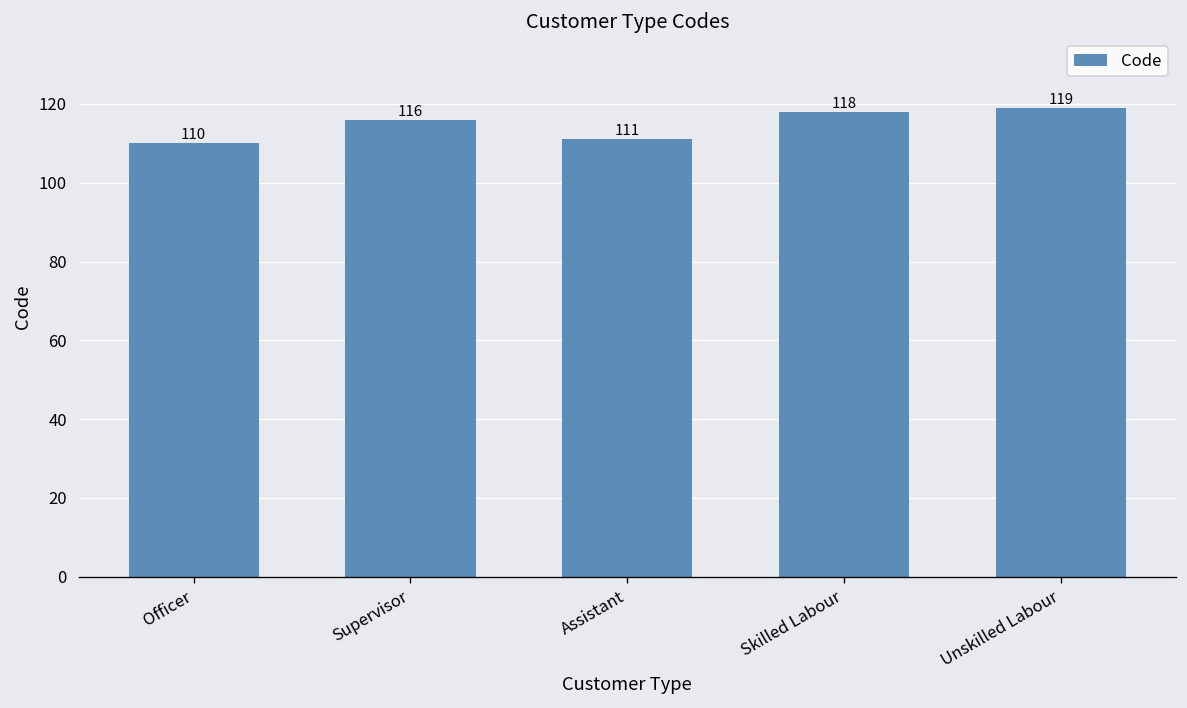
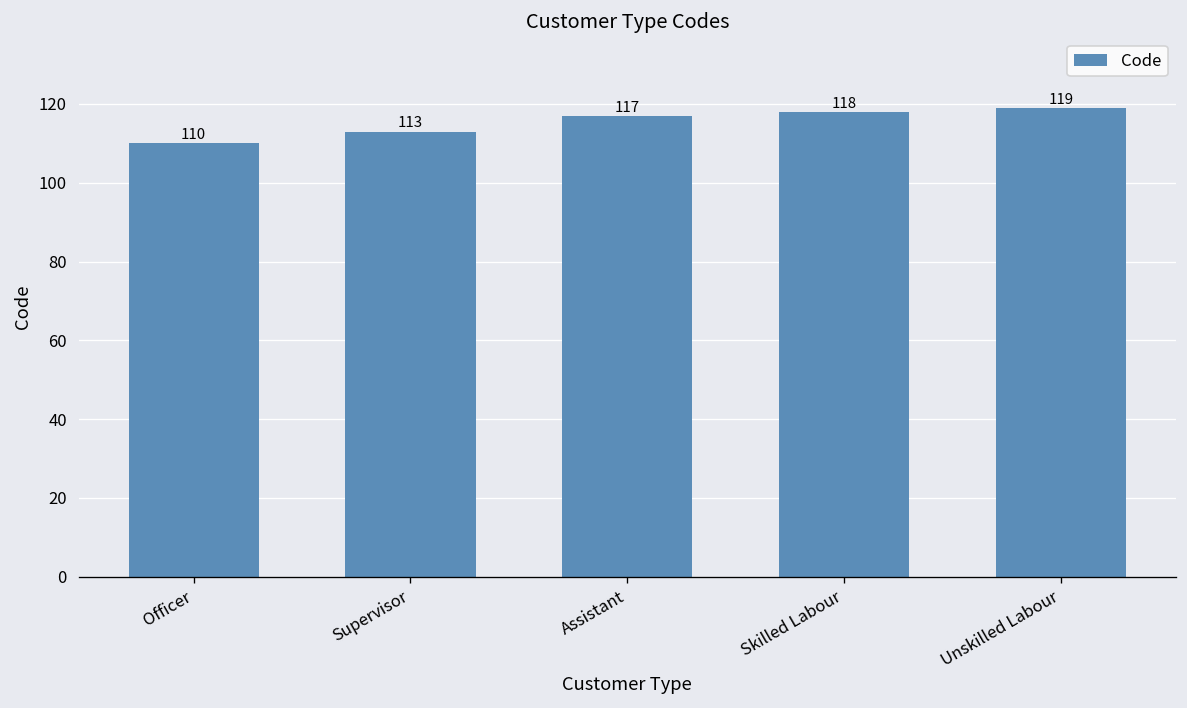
Supervisor: 116 -> 113
Assistant: 111 -> 117
